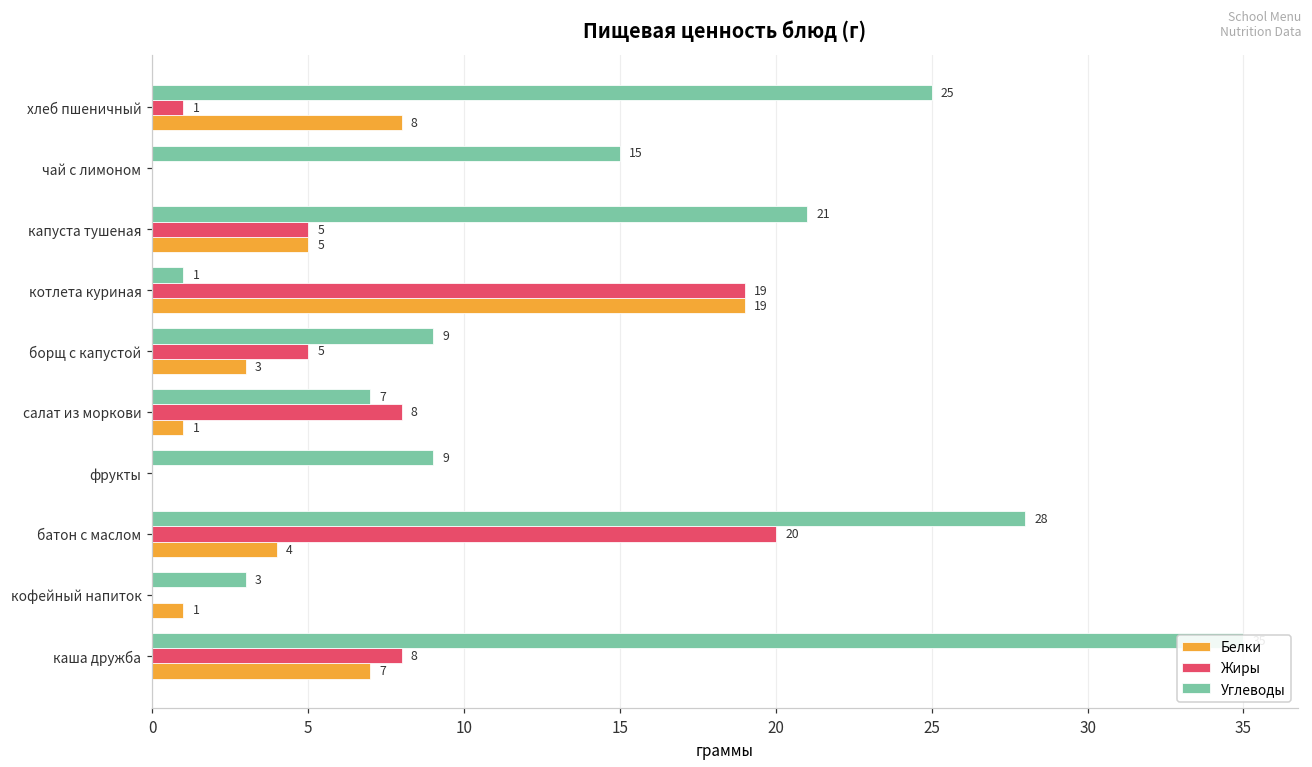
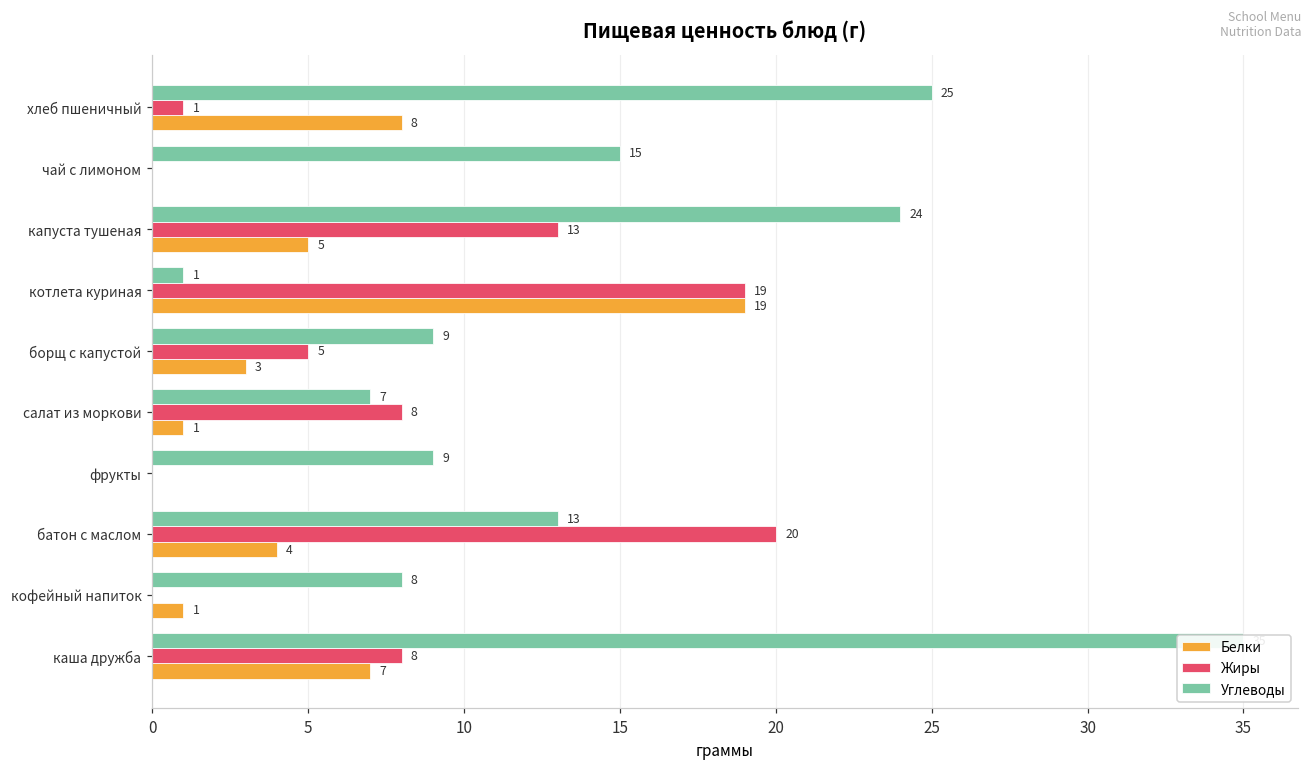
Углеводы, капуста тушеная: 21 -> 24
Жиры, капуста тушеная: 5 -> 13
Углеводы, батон с маслом: 28 -> 13
Углеводы, кофейный напиток: 3 -> 8
